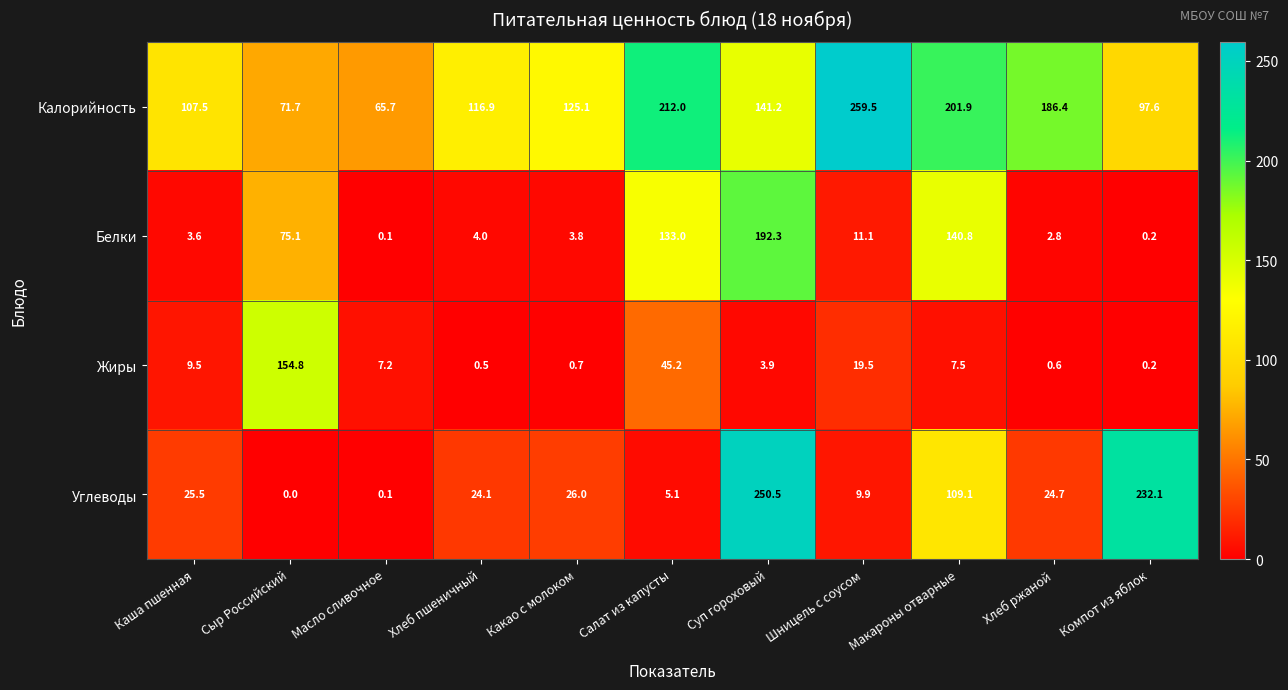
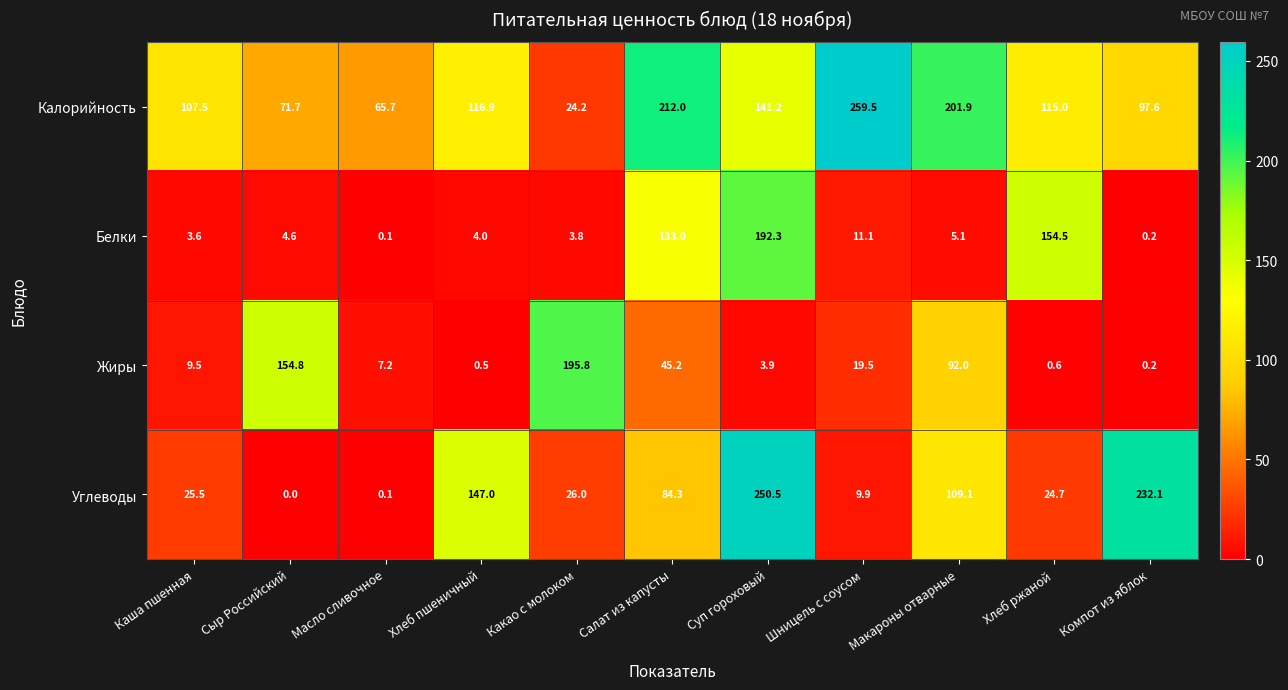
Калорийность, Какао с молоком: 125.1 -> 24.2
Калорийность, Хлеб ржаной: 186.4 -> 115.0
Белки, Сыр Российский: 75.1 -> 4.6
Белки, Макароны отварные: 140.8 -> 5.1
Белки, Хлеб ржаной: 2.8 -> 154.5
Жиры, Какао с молоком: 0.7 -> 195.8
Жиры, Макароны отварные: 7.5 -> 92.0
Углеводы, Хлеб пшеничный: 24.1 -> 147.0
Углеводы, Салат из капусты: 5.1 -> 84.3
